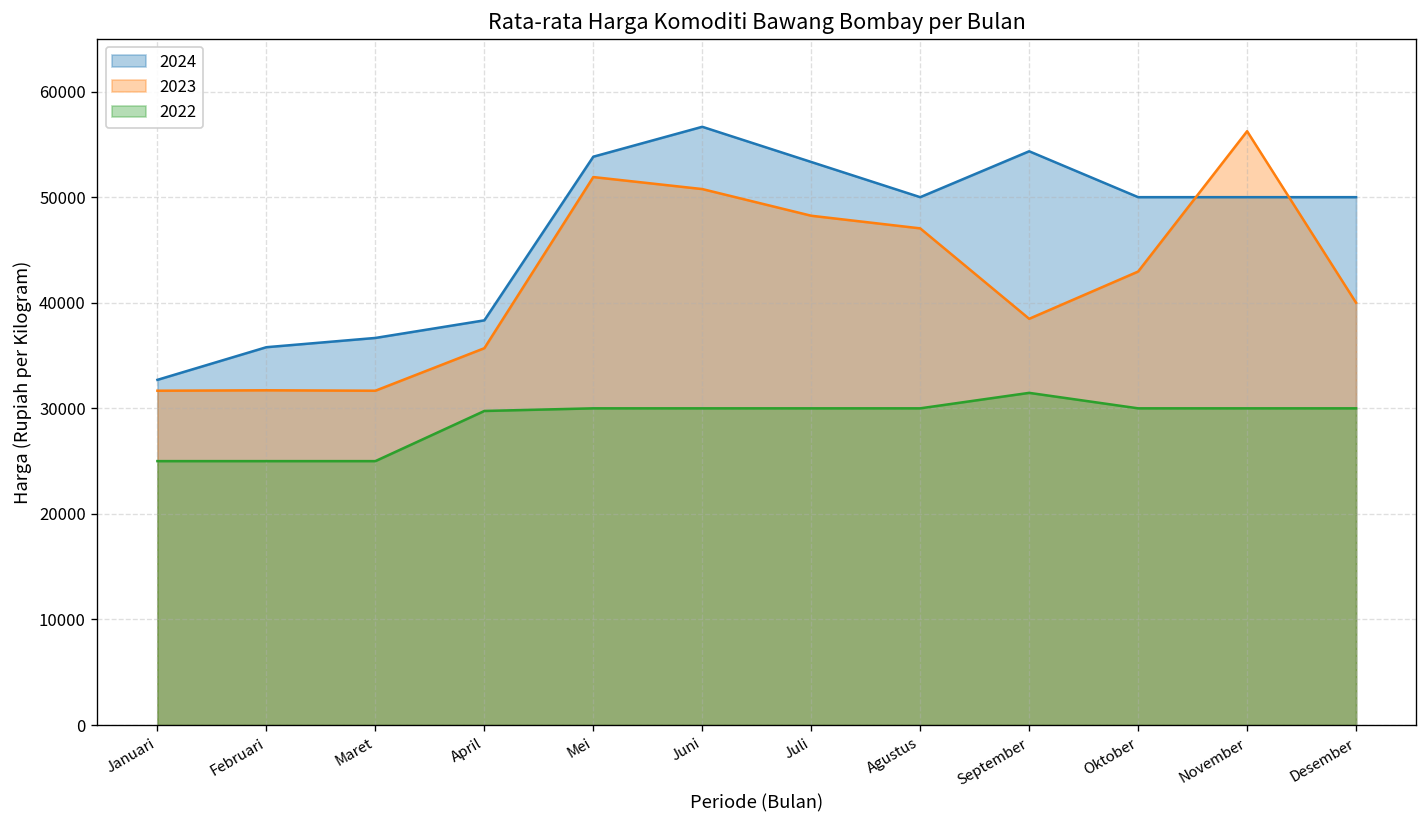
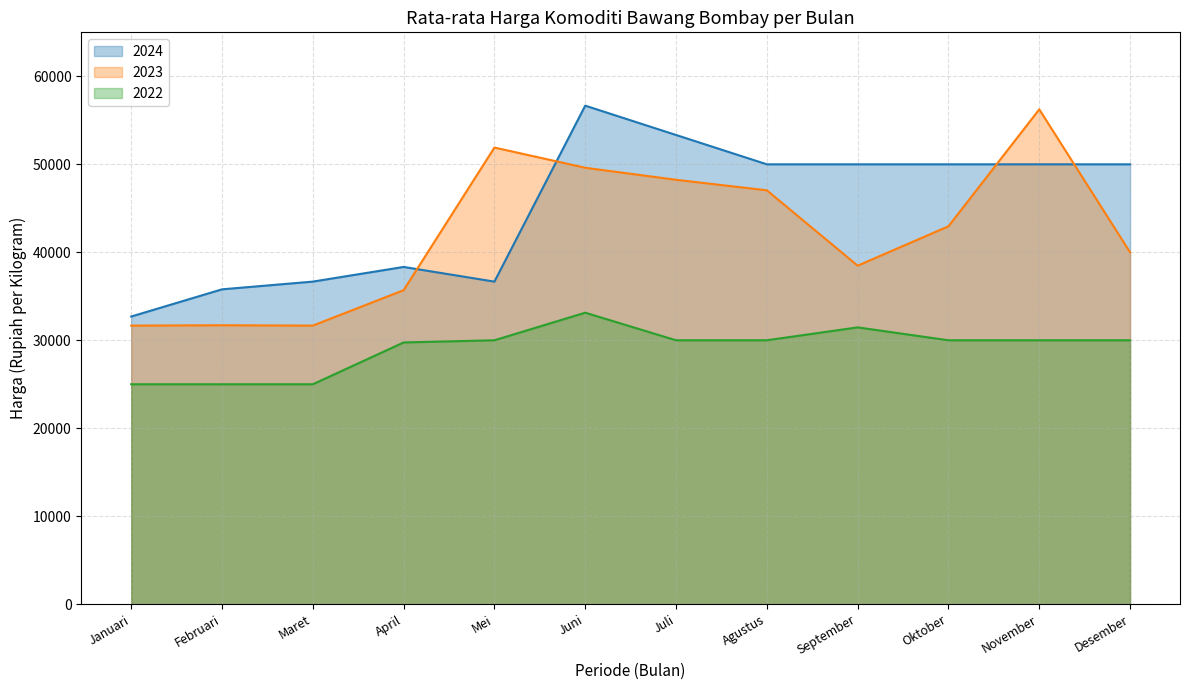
2024, Mei: 54000 -> 37000
2023, Juni: 51000 -> 50000
2022, Juni: 30000 -> 33000
2024, September: 54000 -> 50000
